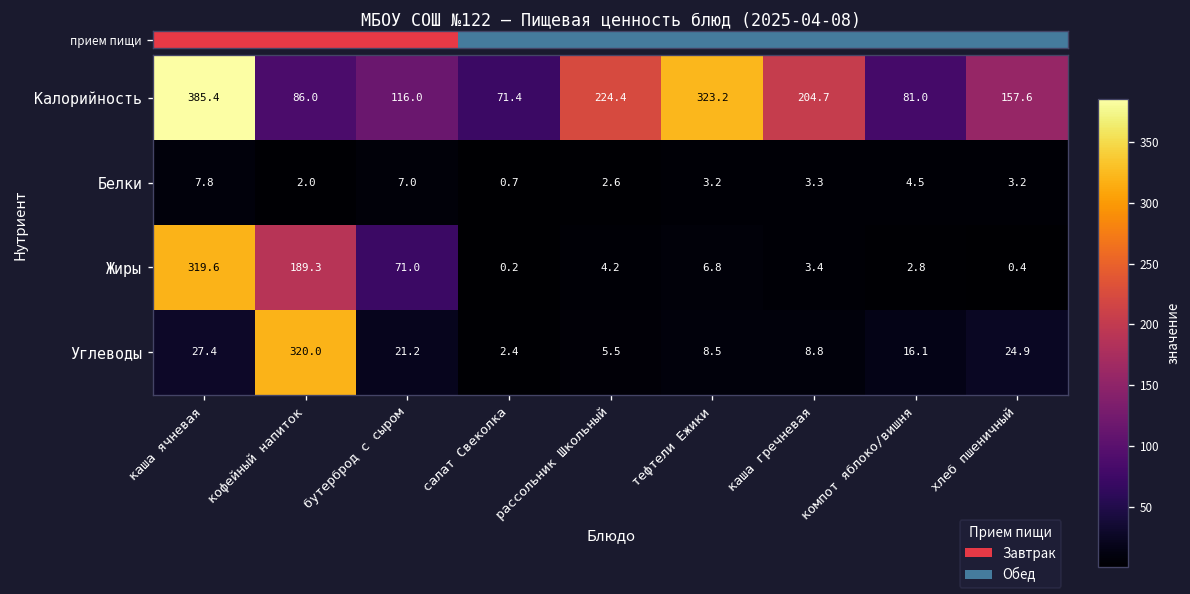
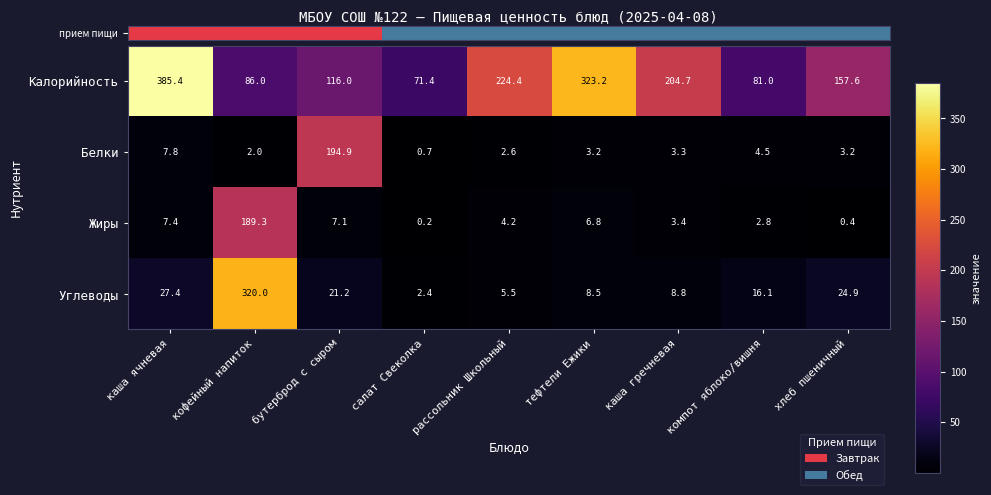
Белки, бутерброд с сыром: 7.0 -> 194.9
Жиры, каша ячневая: 319.6 -> 7.4
Жиры, бутерброд с сыром: 71.0 -> 7.1
